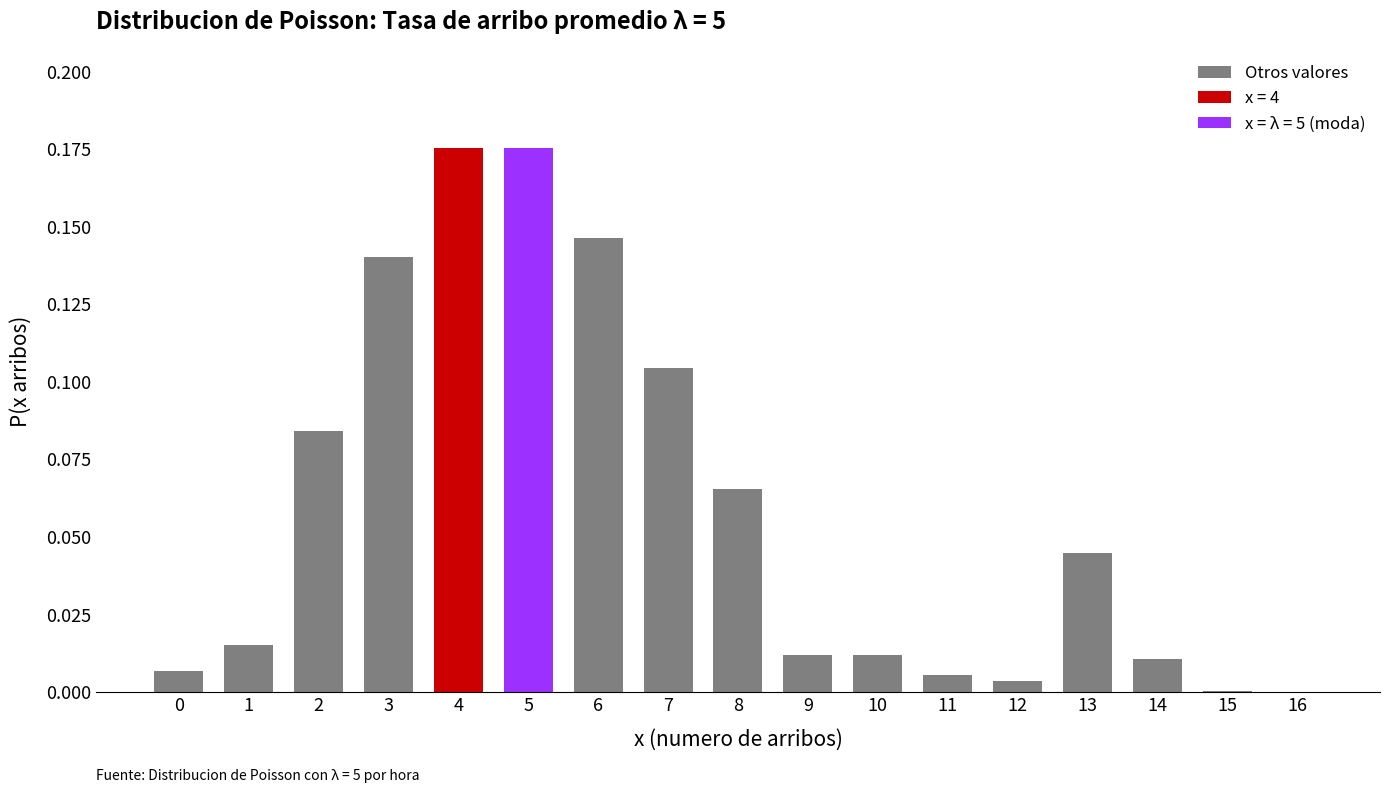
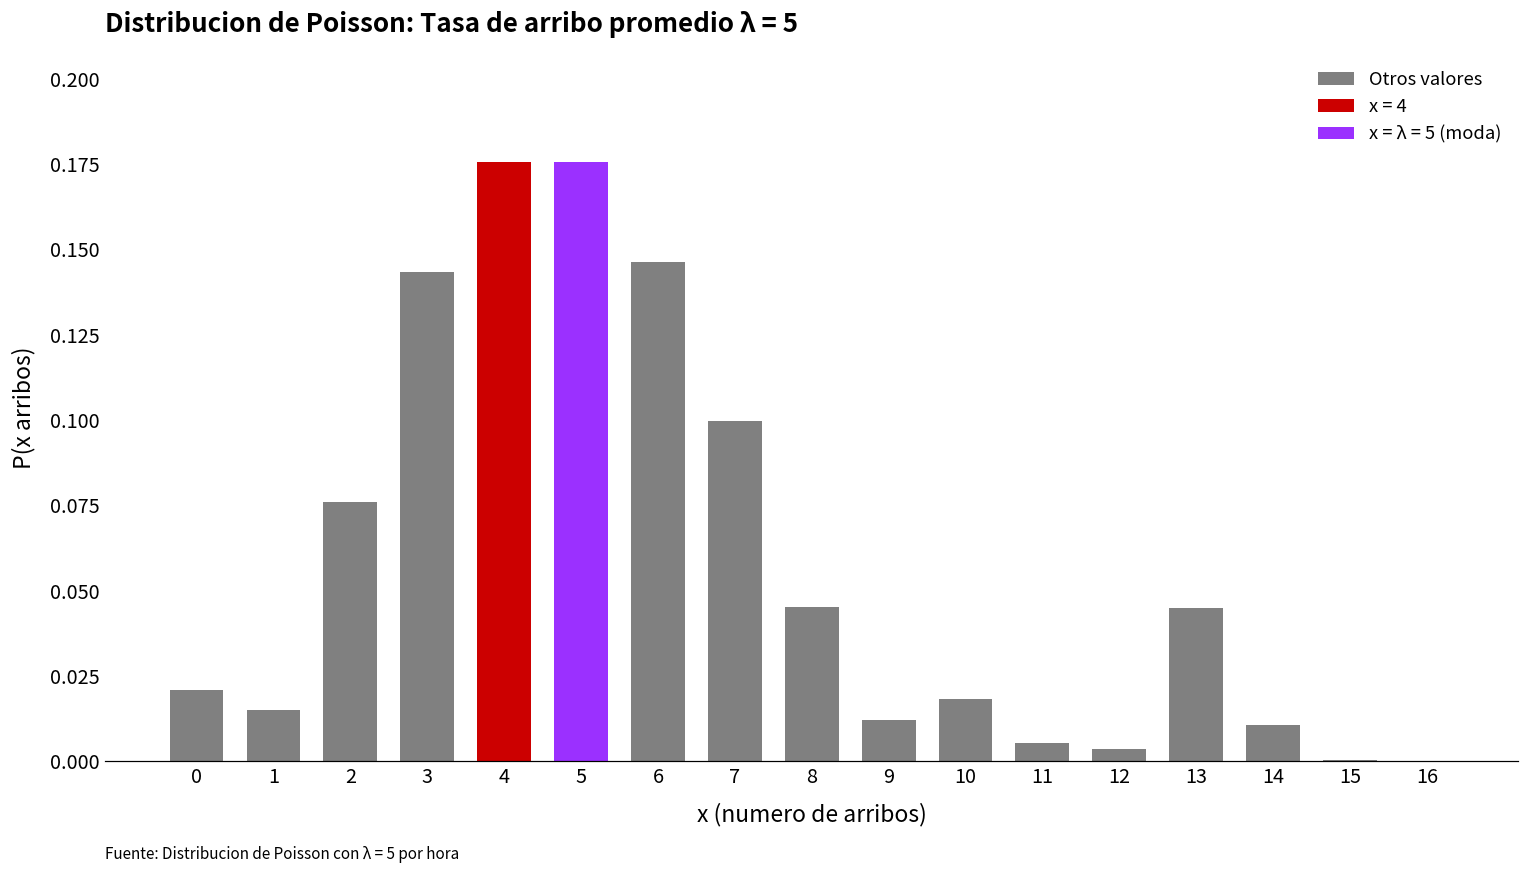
0: 0.007 -> 0.021
2: 0.084 -> 0.076
3: 0.140 -> 0.143
7: 0.104 -> 0.100
8: 0.065 -> 0.045
10: 0.012 -> 0.018
